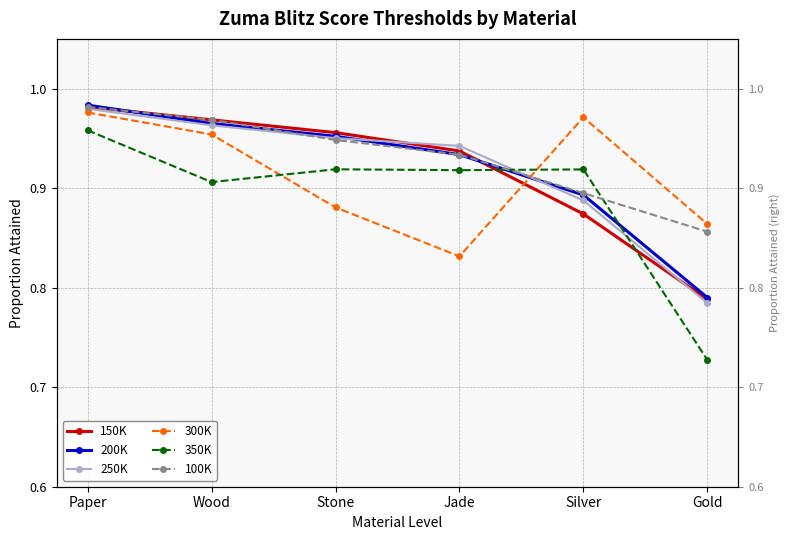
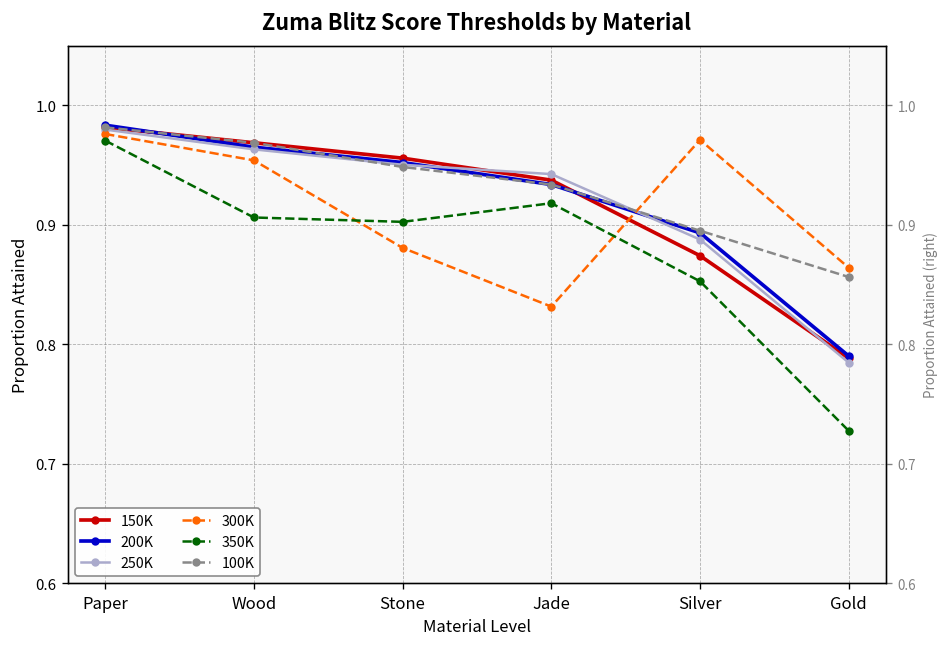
350K, Paper: 0.96 -> 0.97
350K, Stone: 0.92 -> 0.90
350K, Silver: 0.92 -> 0.85
